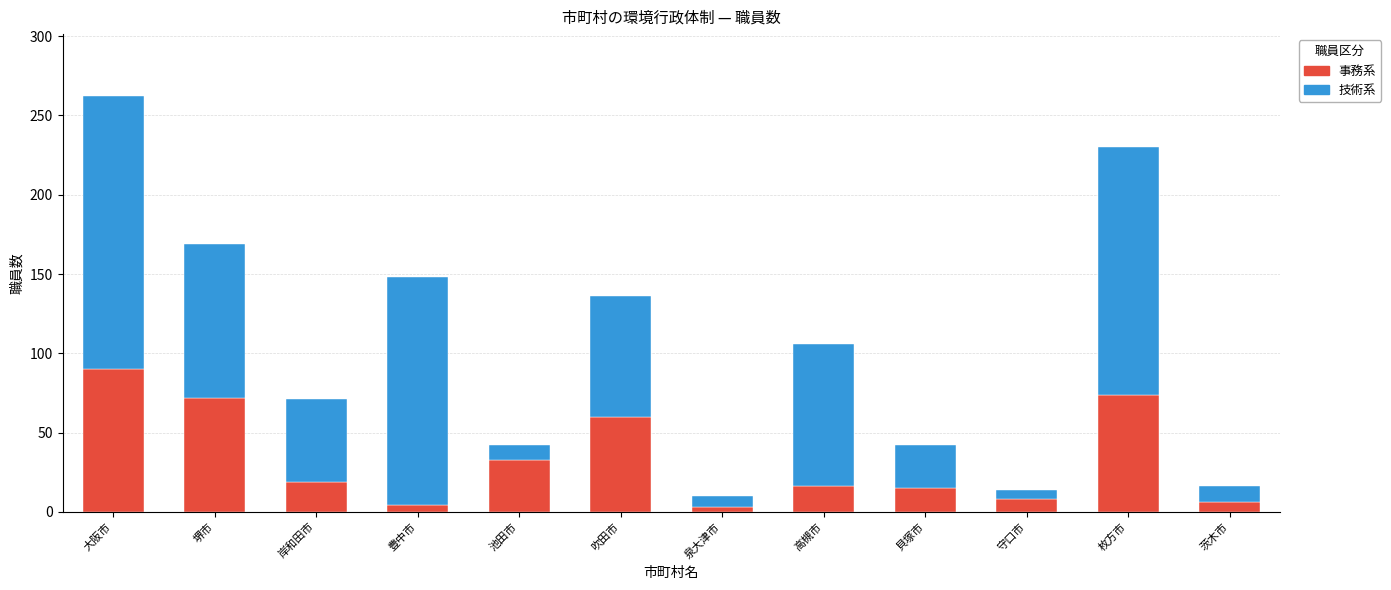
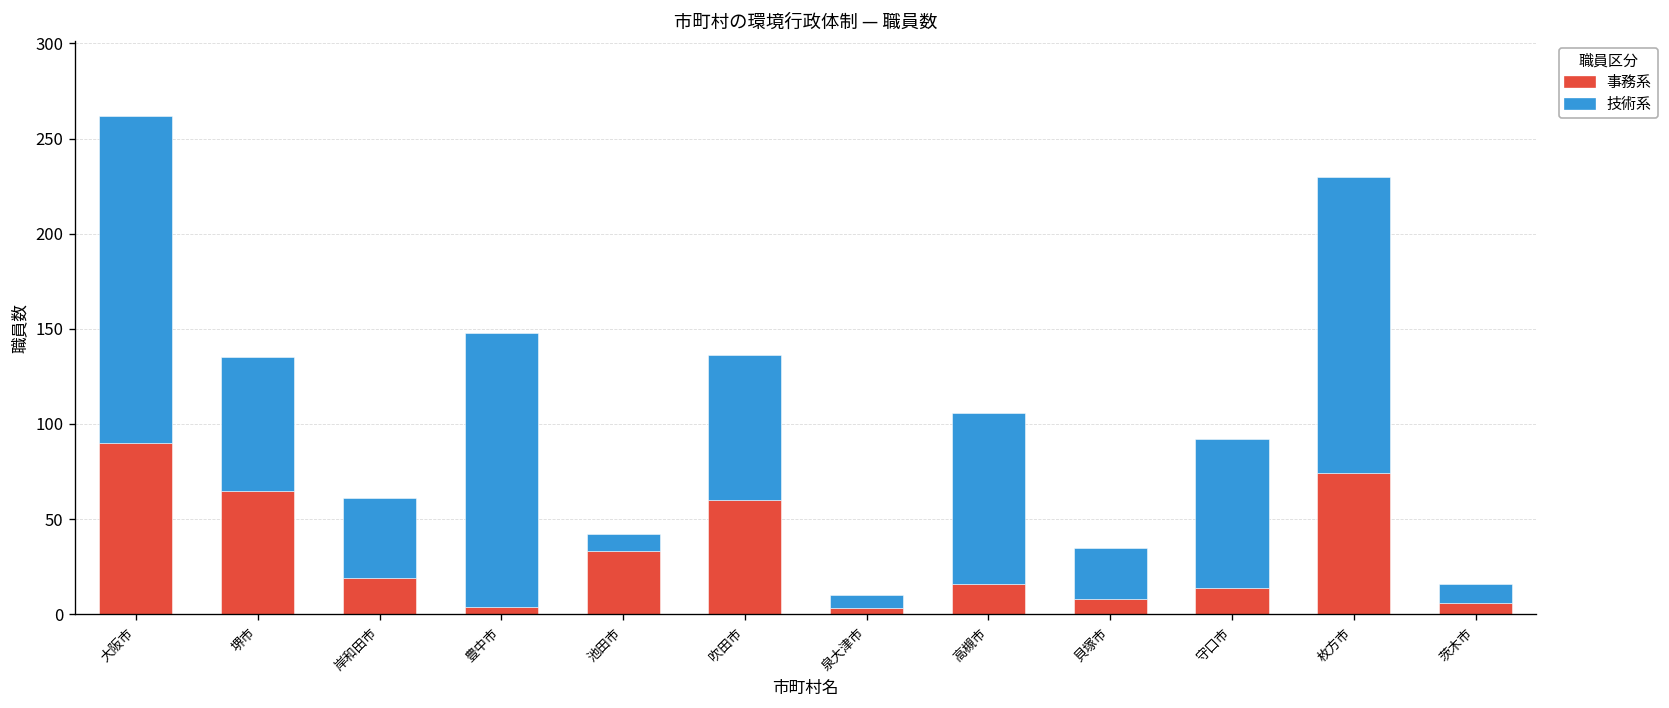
事務系, 堺市: 72 -> 65
技術系, 堺市: 97 -> 70
技術系, 岸和田市: 52 -> 42
事務系, 貝塚市: 15 -> 8
事務系, 守口市: 8 -> 14
技術系, 守口市: 6 -> 78
